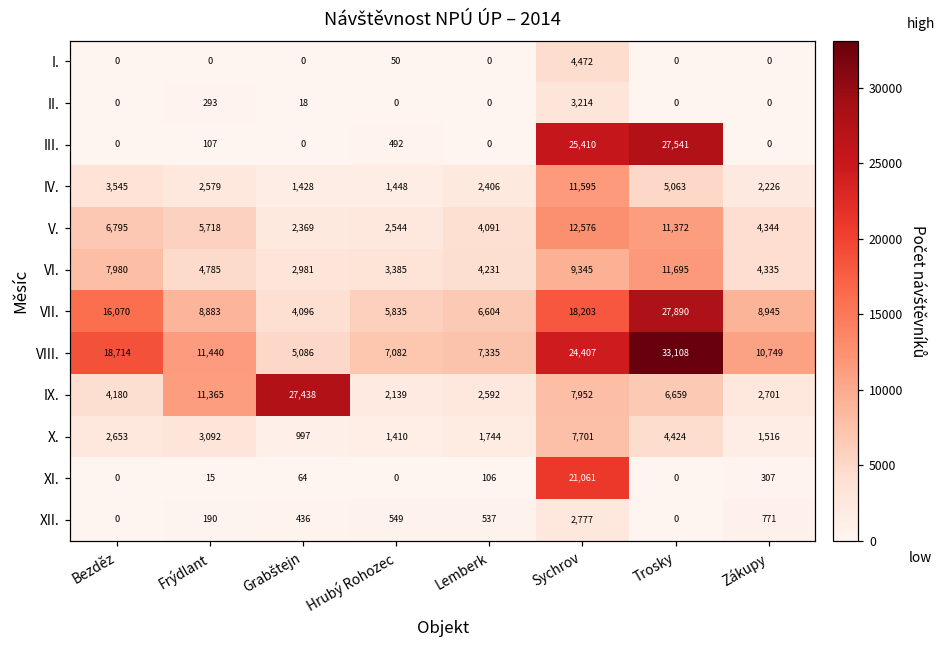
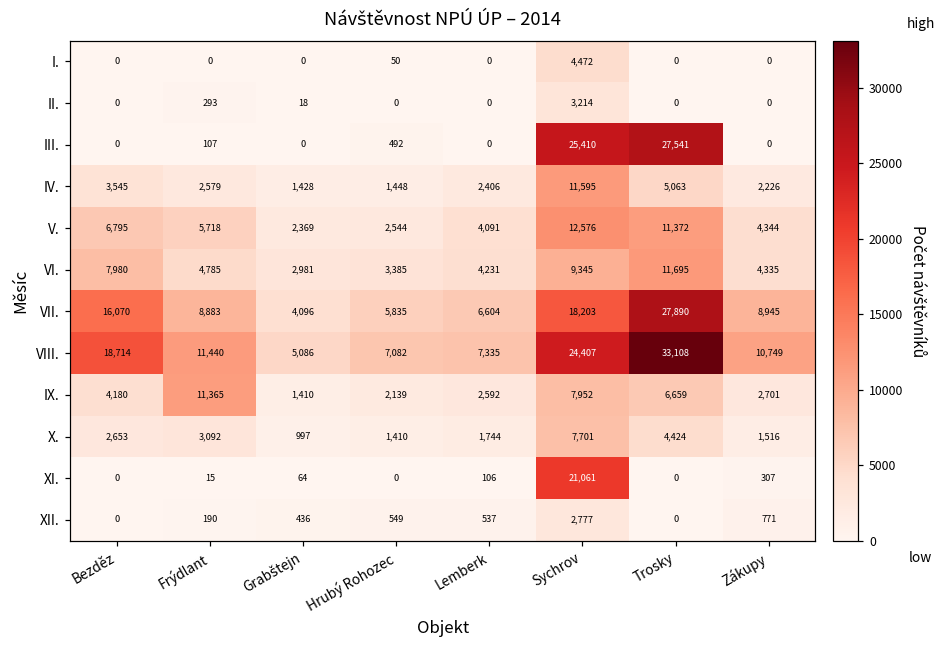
IX., Grabštejn: 27,438 -> 1,410
